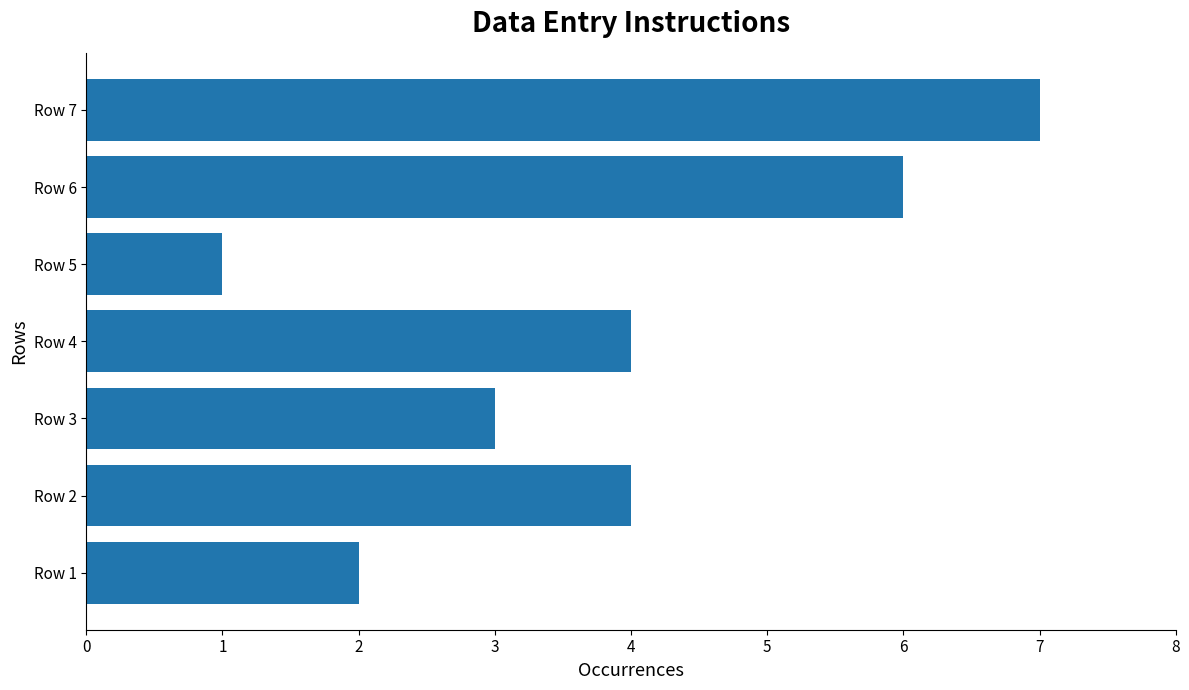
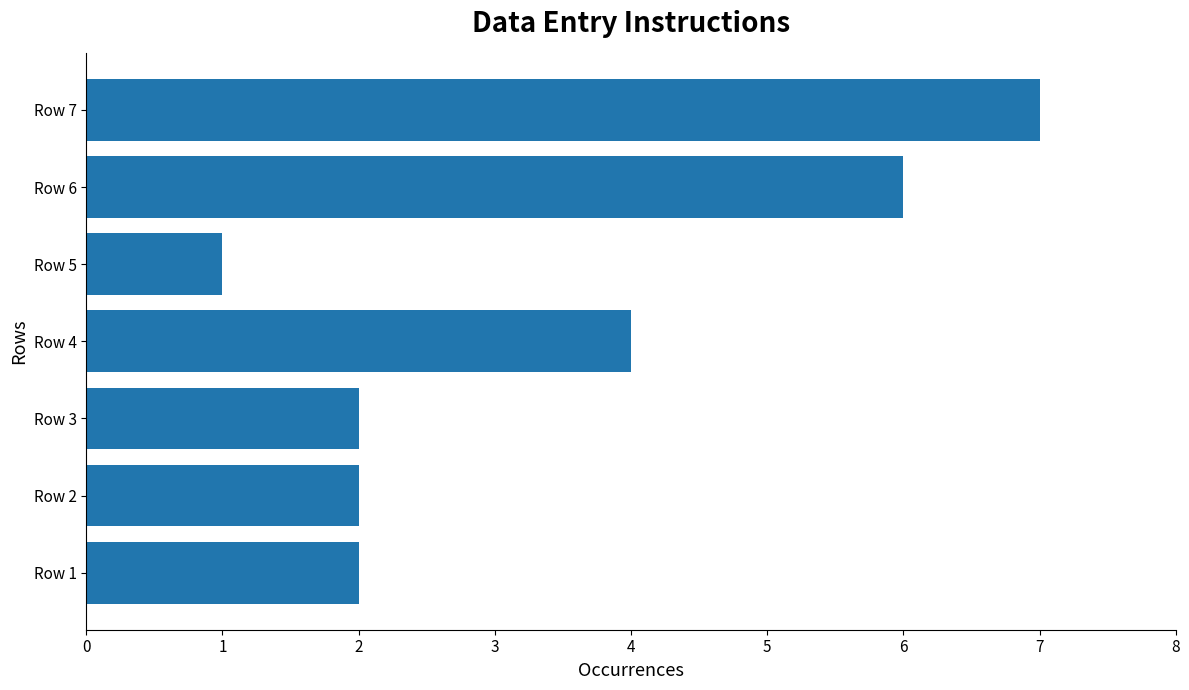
Row 3: 3 -> 2
Row 2: 4 -> 2
